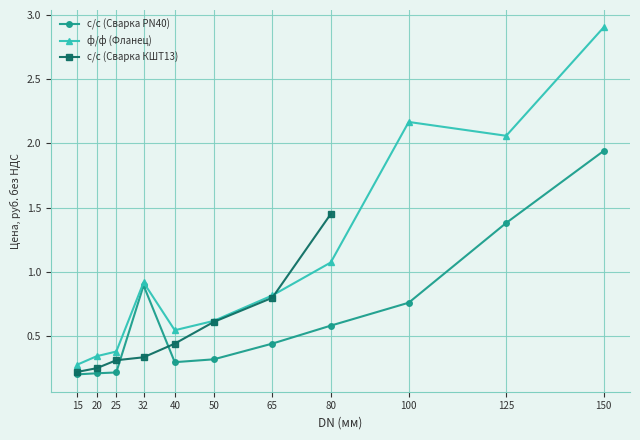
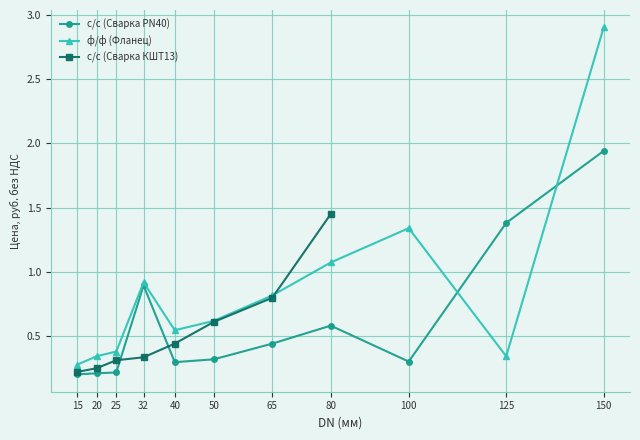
c/с (Сварка PN40), 100: 0.76 -> 0.30
ф/ф (Фланец), 100: 2.17 -> 1.34
ф/ф (Фланец), 125: 2.06 -> 0.35
